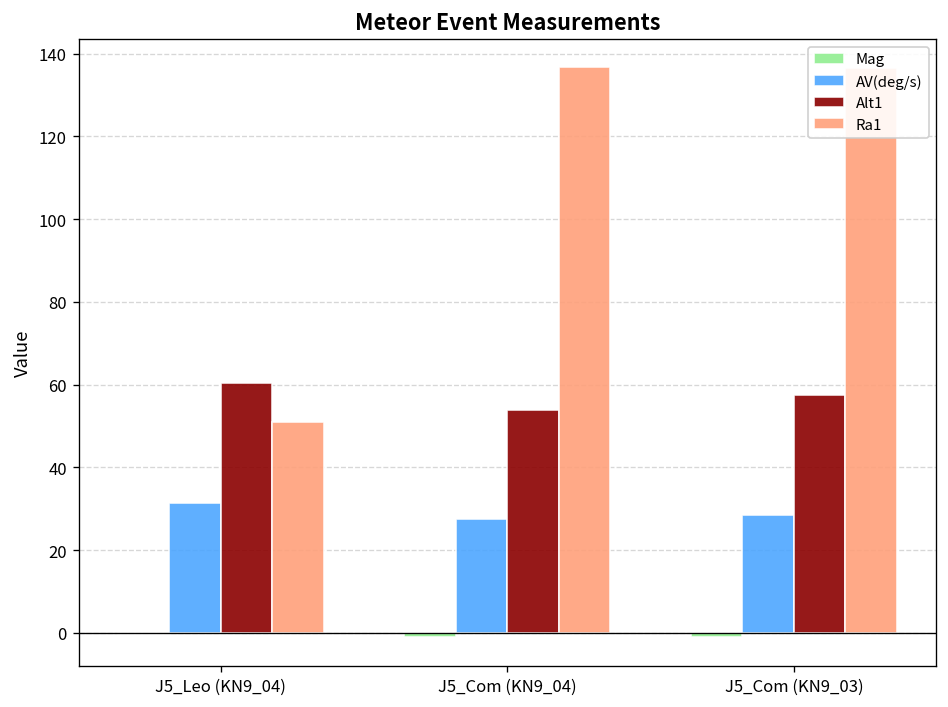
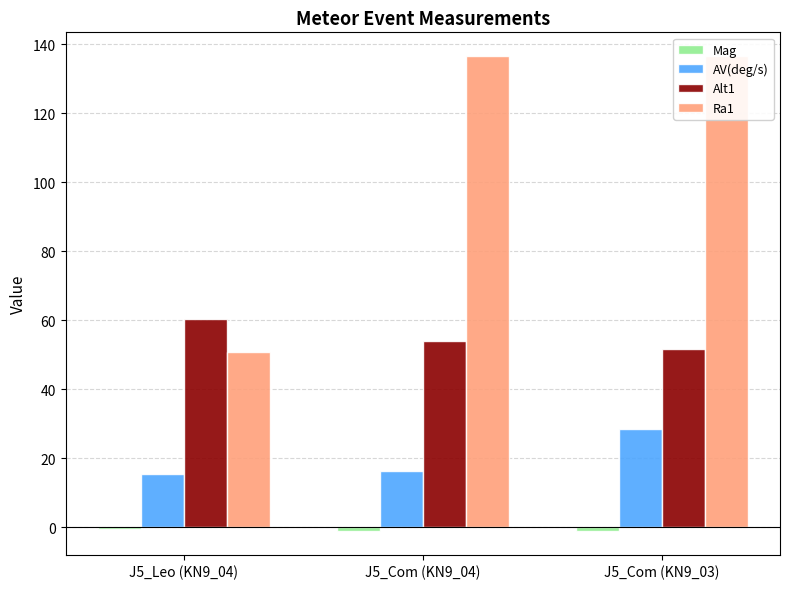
AV(deg/s), J5_Leo (KN9_04): 31 -> 15
AV(deg/s), J5_Com (KN9_04): 27 -> 16
Alt1, J5_Com (KN9_03): 58 -> 52
